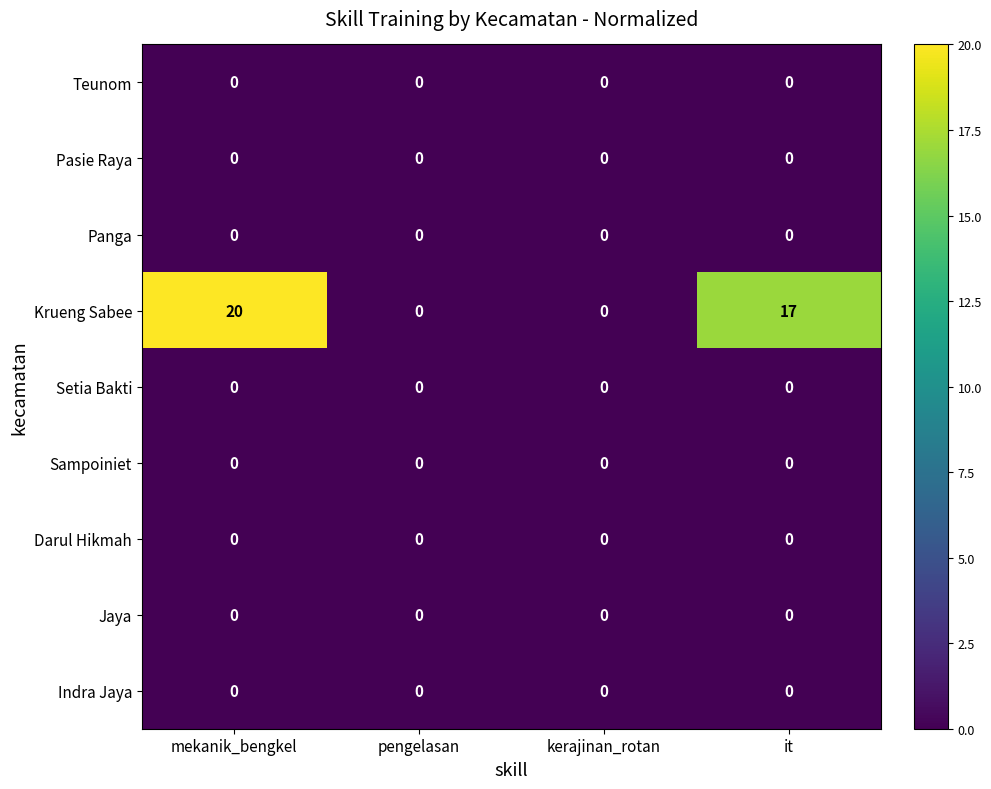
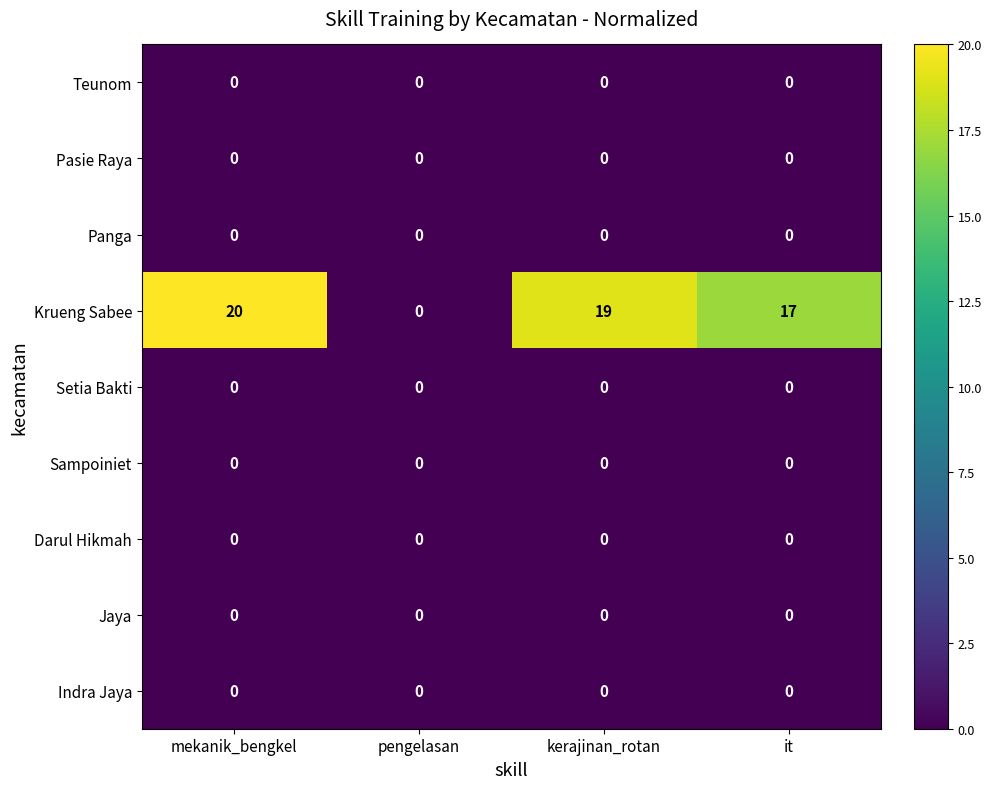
Krueng Sabee, kerajinan_rotan: 0 -> 19
